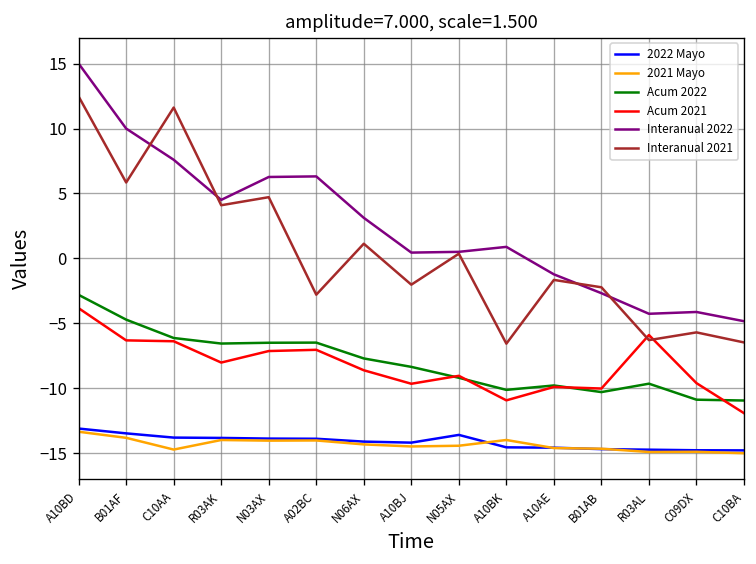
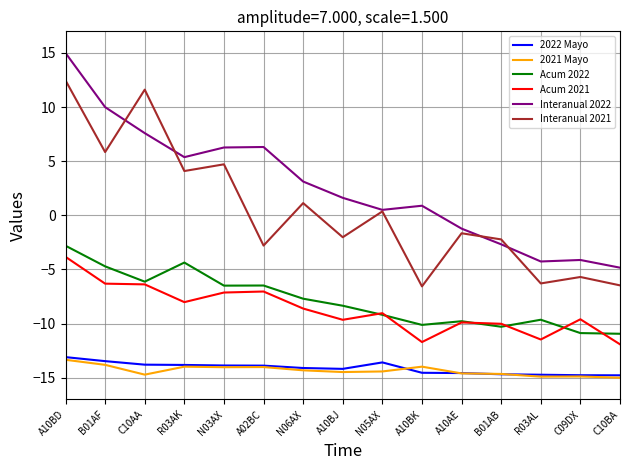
Acum 2022, R03AK: -6.6 -> -4.4
Interanual 2022, R03AK: 4.5 -> 5.4
Interanual 2022, A10BJ: 0.4 -> 1.6
Acum 2021, A10BK: -10.9 -> -11.7
Acum 2021, R03AL: -5.9 -> -11.5
